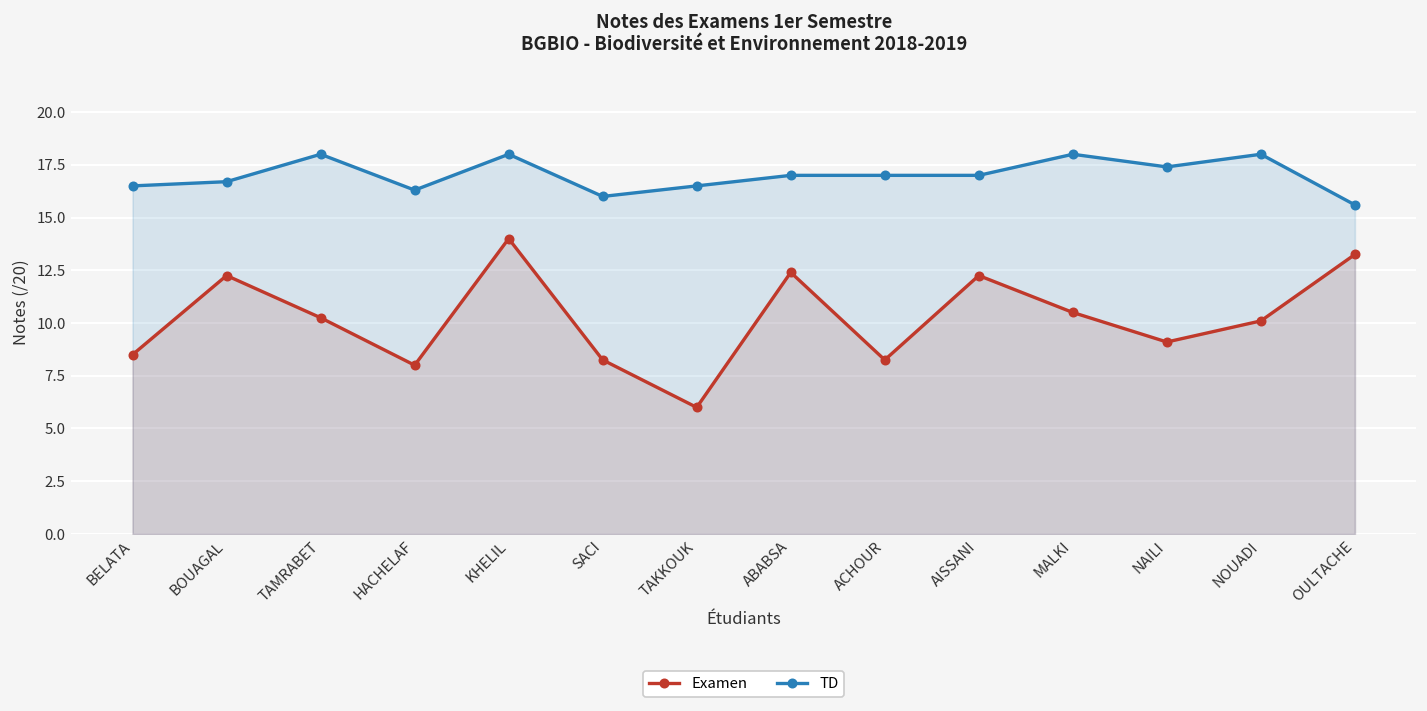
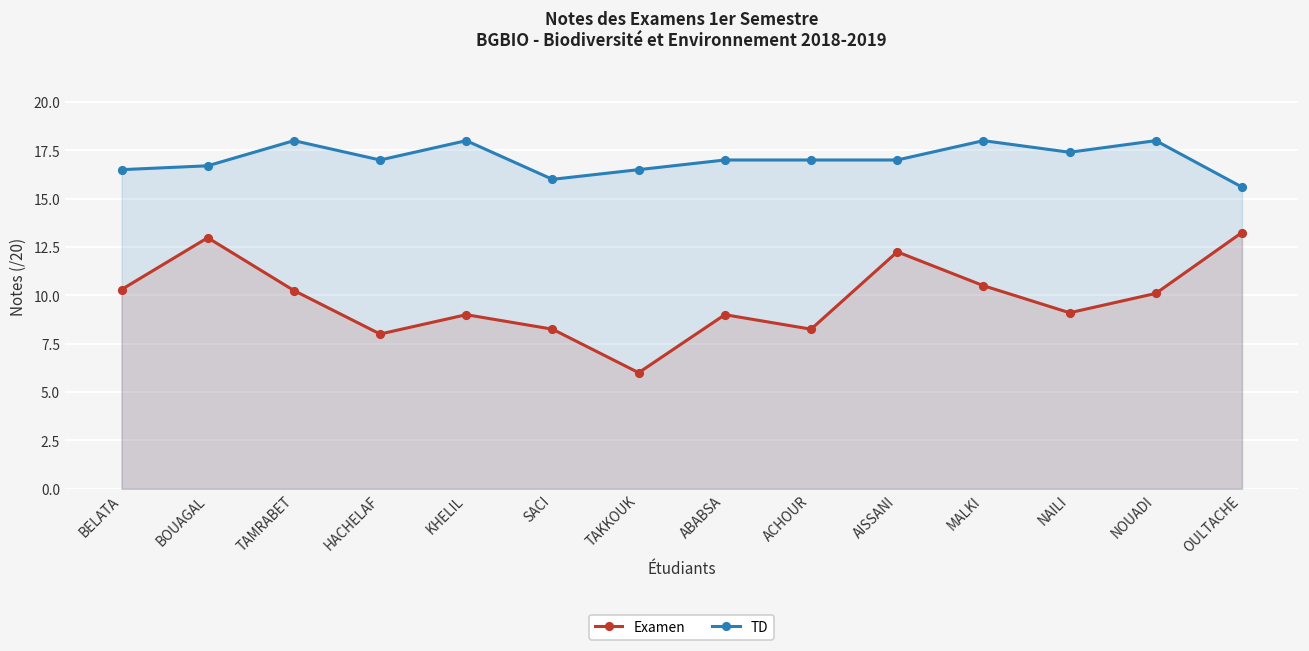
Examen, BELATA: 8.5 -> 10.3
Examen, BOUAGAL: 12.3 -> 13.0
TD, HACHELAF: 16.3 -> 17.0
Examen, KHELIL: 14 -> 9
Examen, ABABSA: 12.4 -> 9.0
